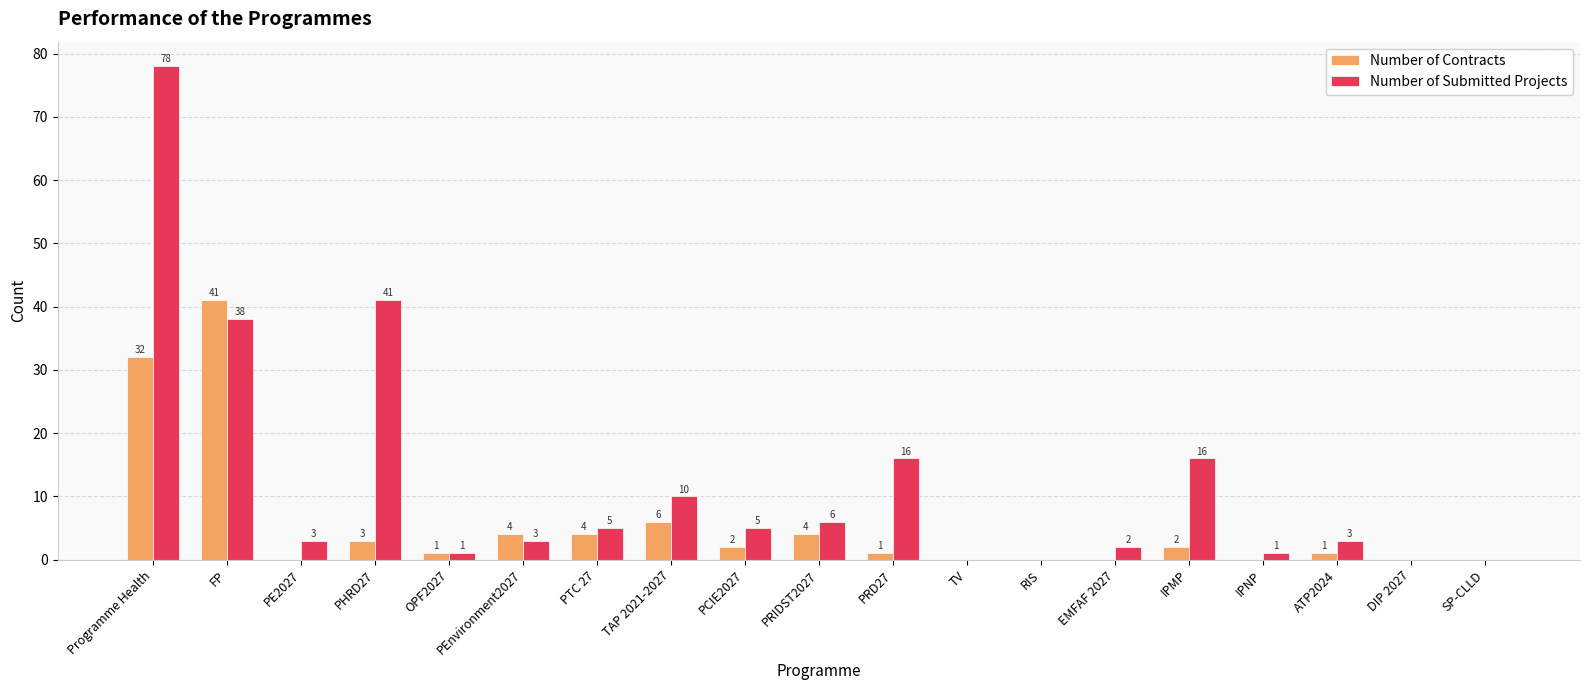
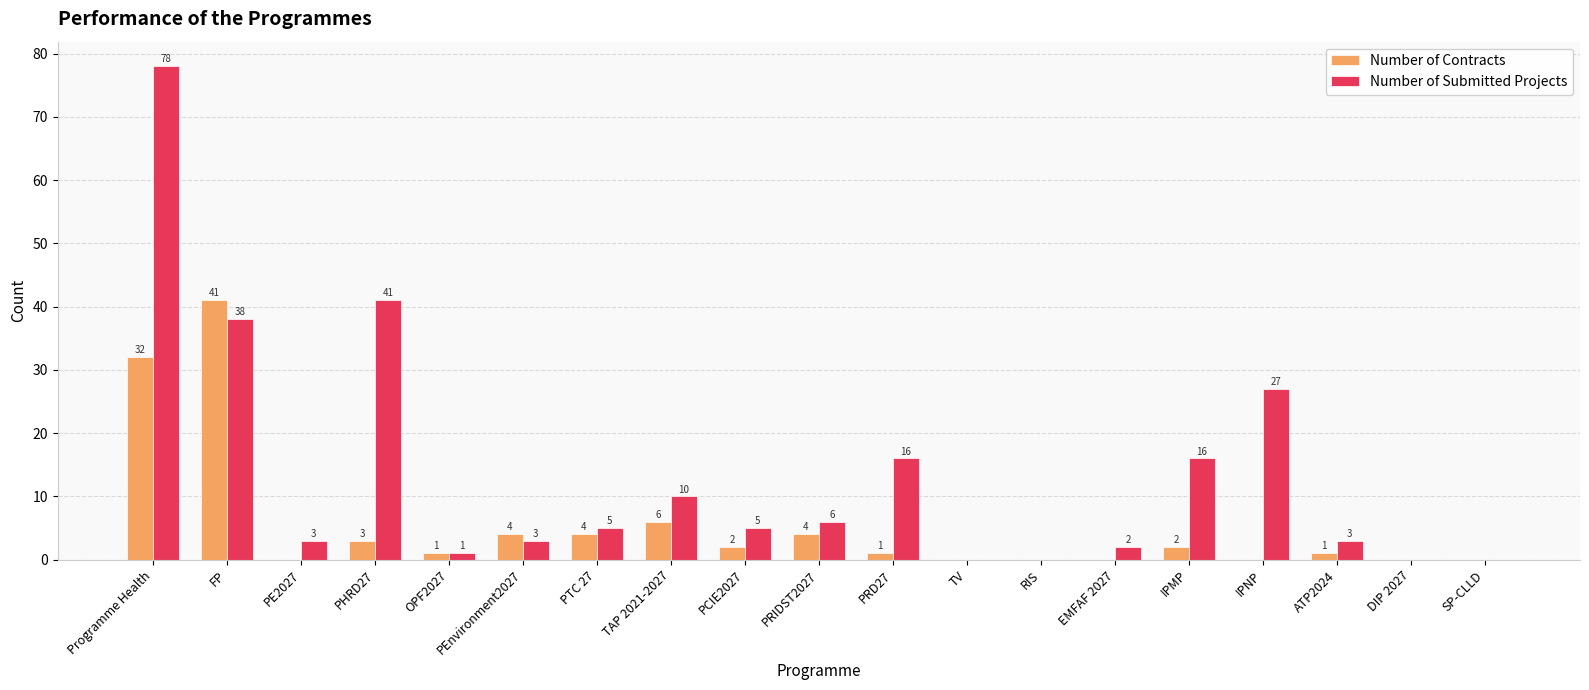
Number of Submitted Projects, IPNP: 1 -> 27
